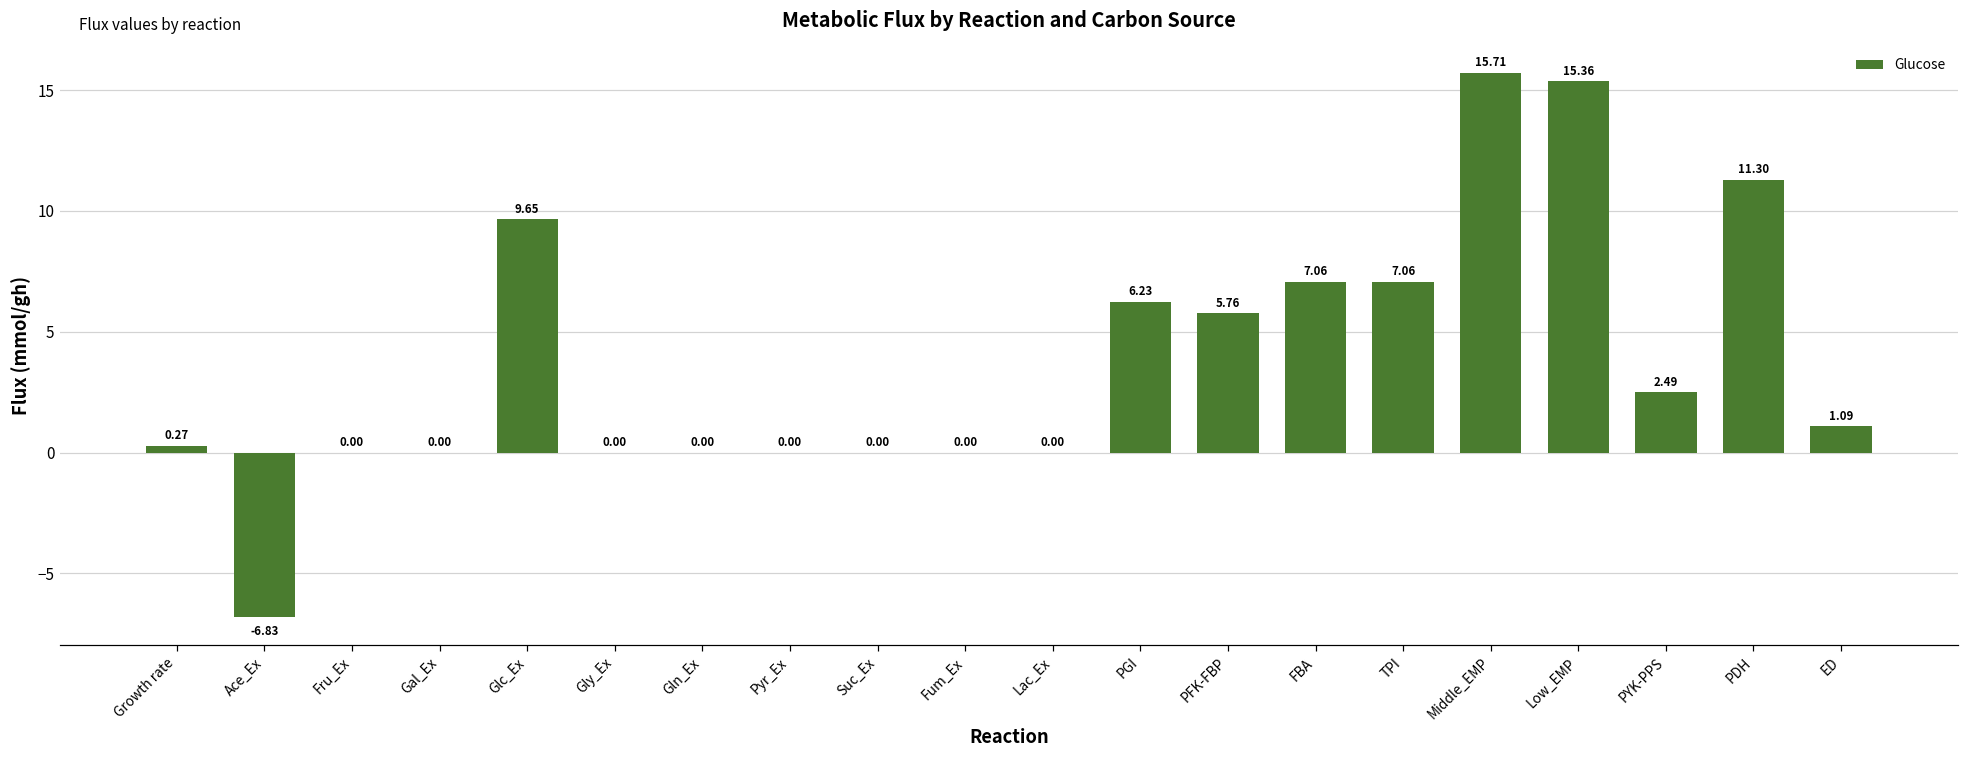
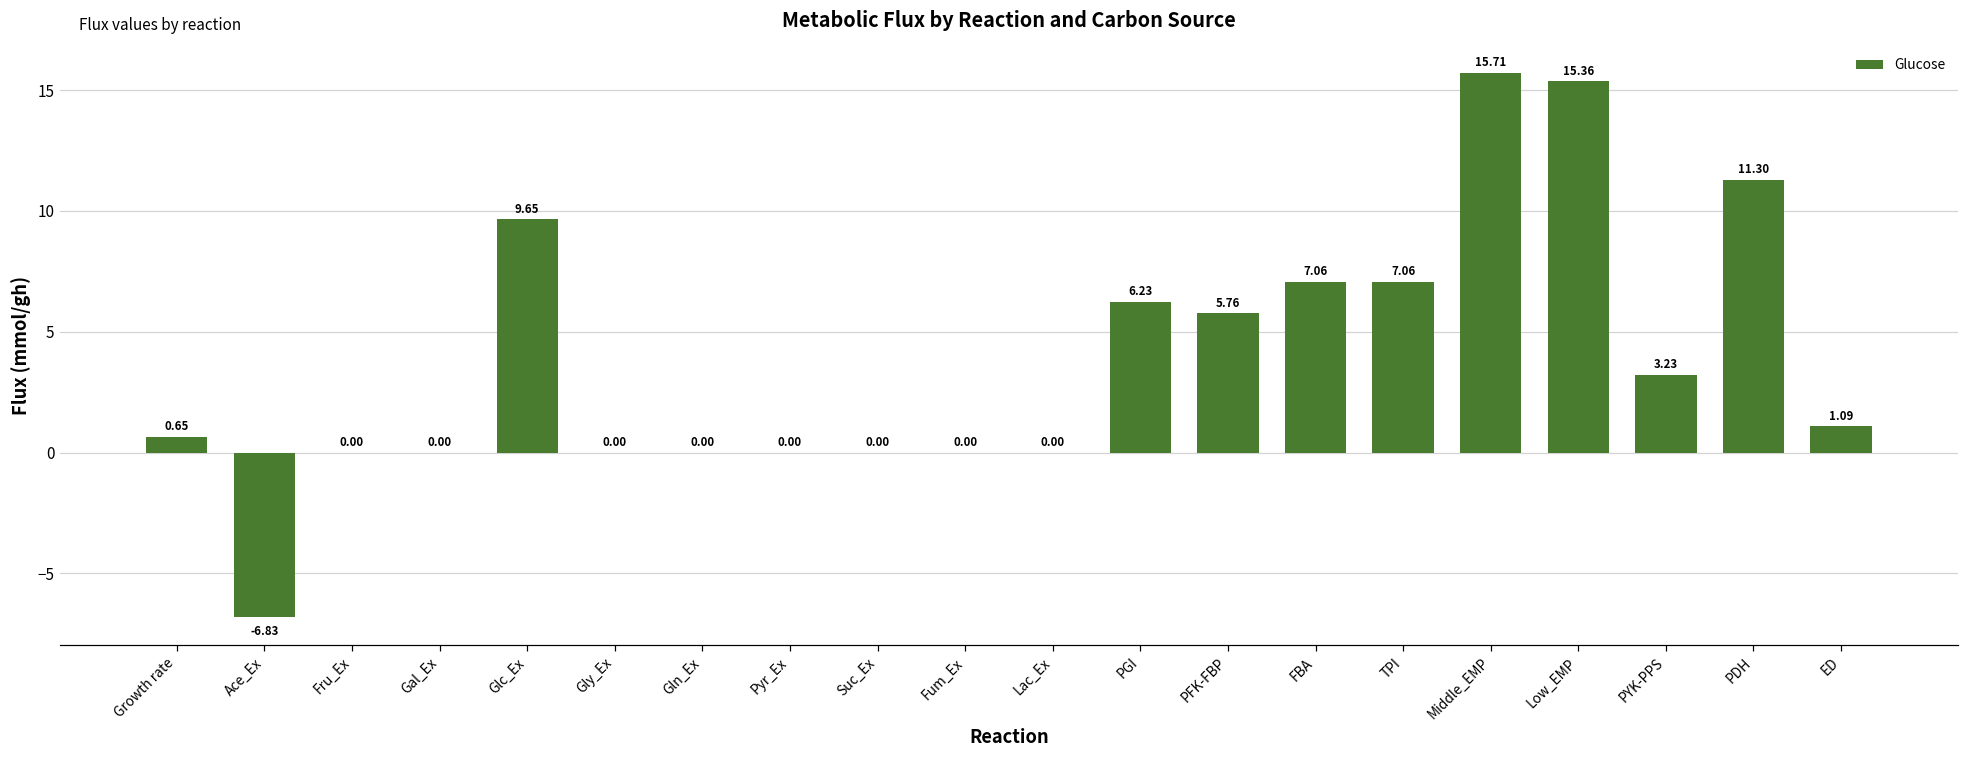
Growth rate: 0.27 -> 0.65
PYK-PPS: 2.49 -> 3.23
